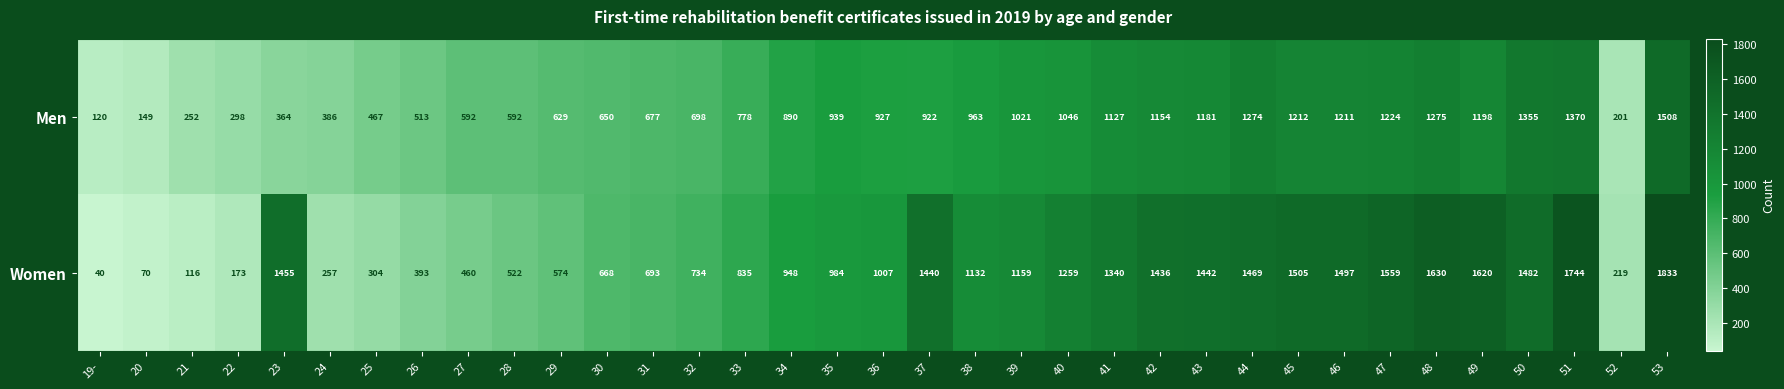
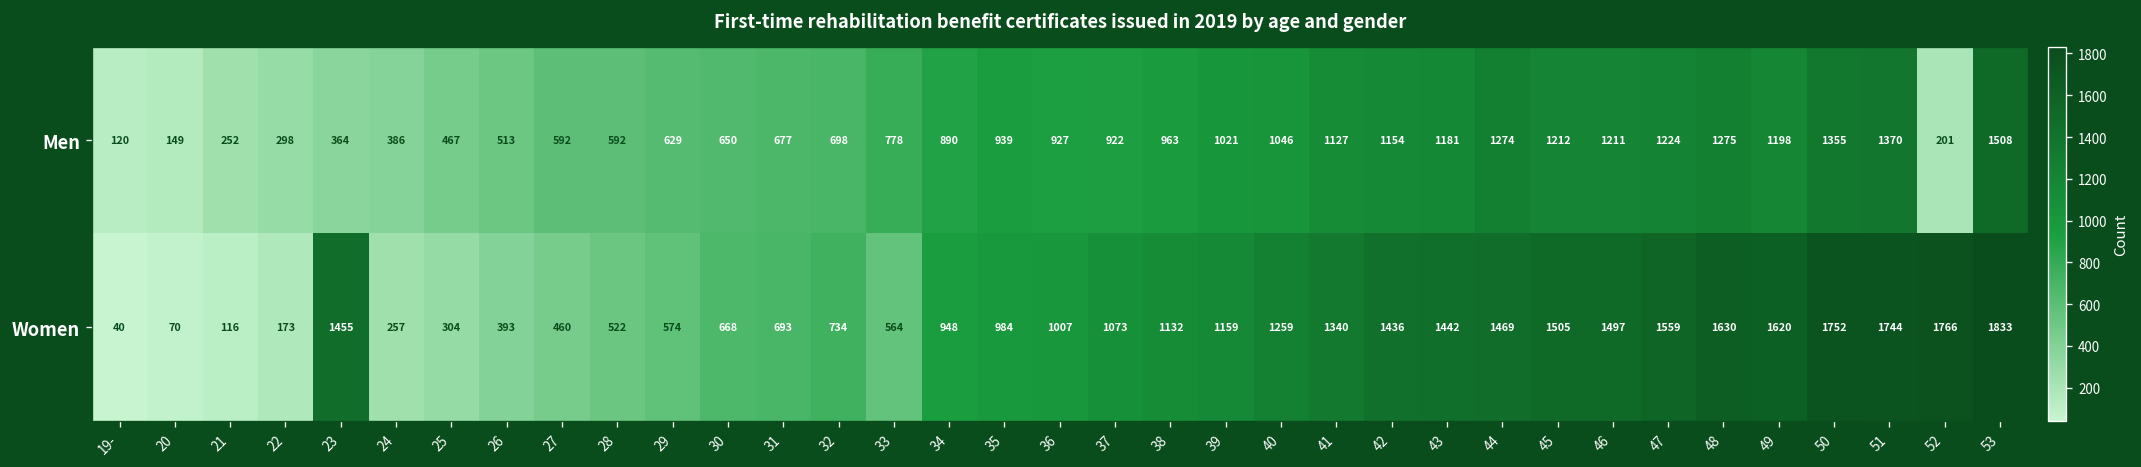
Women, 33: 835 -> 564
Women, 37: 1440 -> 1073
Women, 50: 1482 -> 1752
Women, 52: 219 -> 1766
